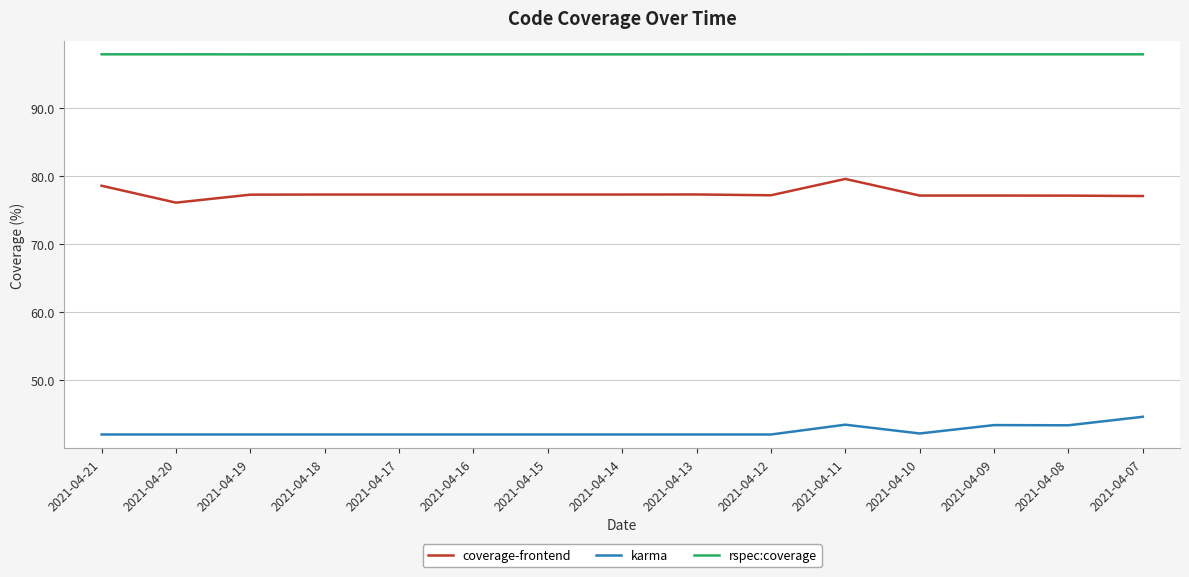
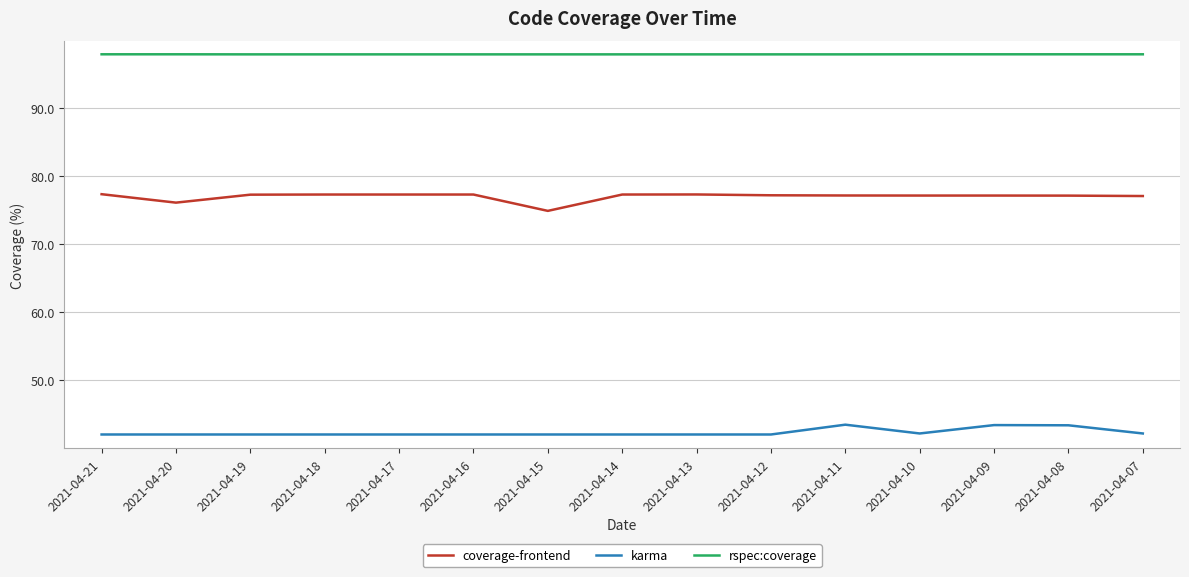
coverage-frontend, 2021-04-21: 79 -> 77
coverage-frontend, 2021-04-15: 77 -> 75
coverage-frontend, 2021-04-11: 80 -> 77
karma, 2021-04-07: 45 -> 42
